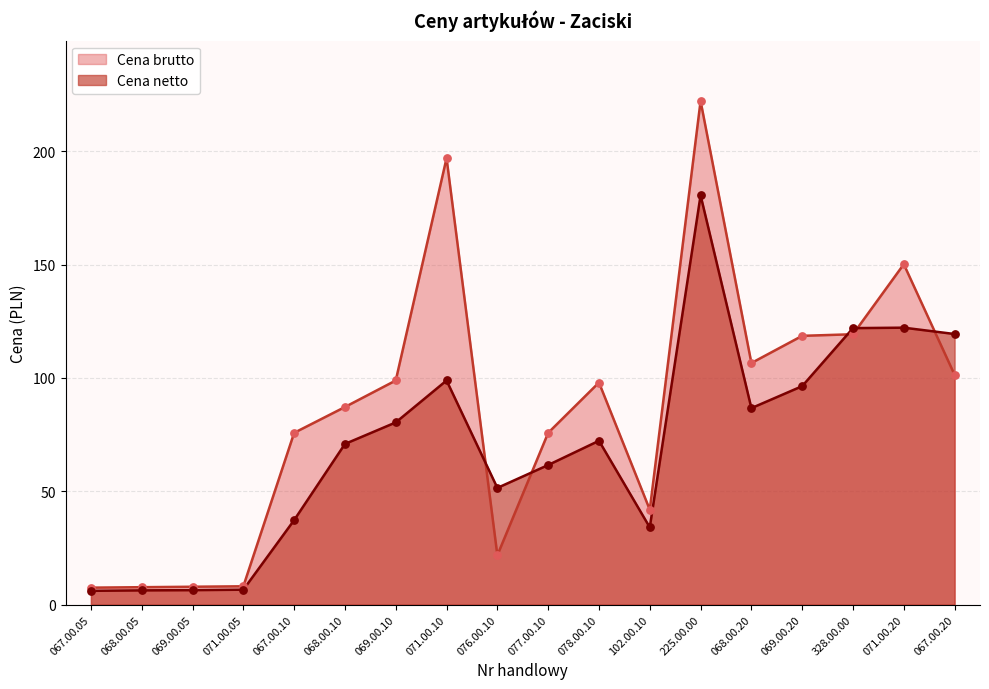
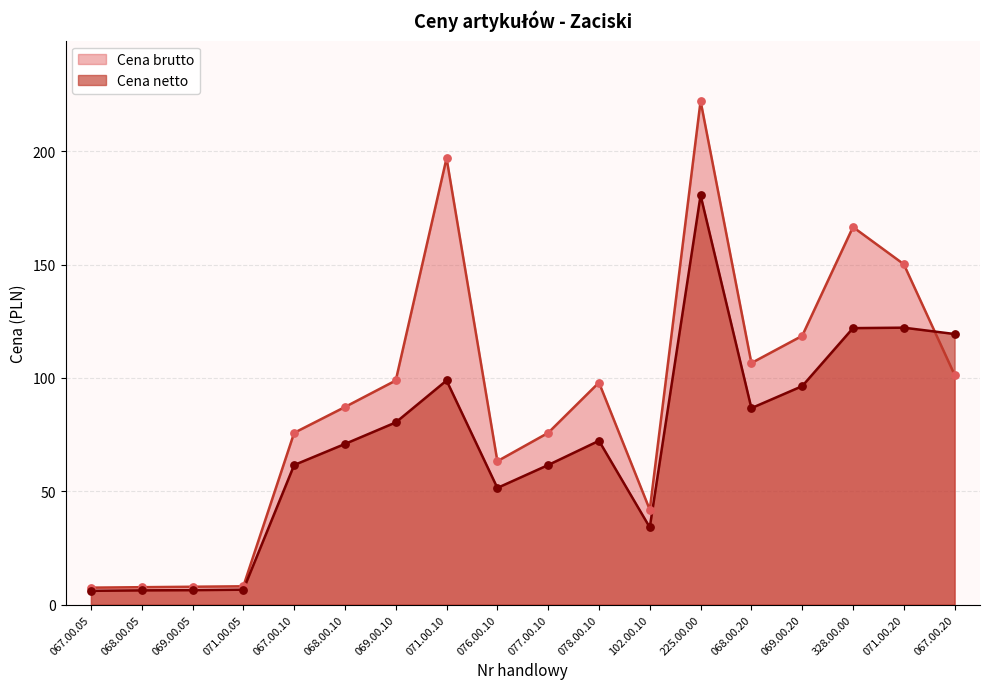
Cena netto, 067.00.10: 37 -> 62
Cena brutto, 076.00.10: 22 -> 63
Cena brutto, 328.00.00: 119 -> 167
